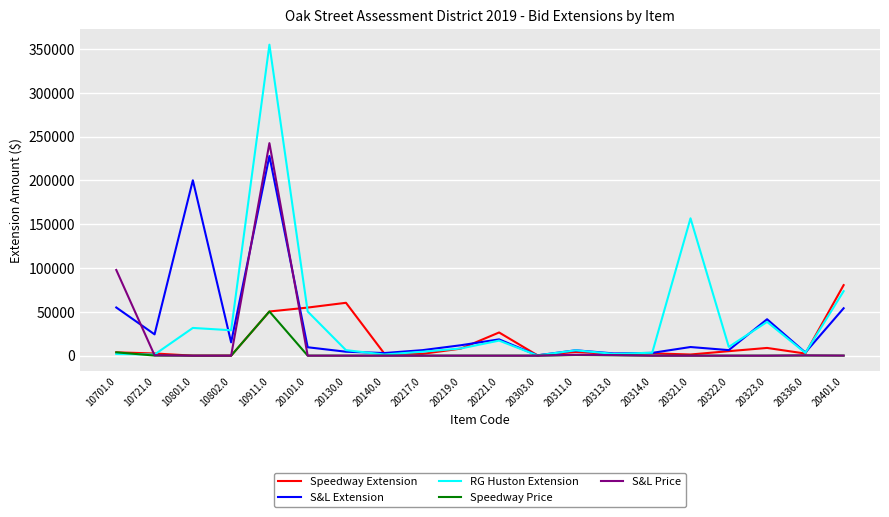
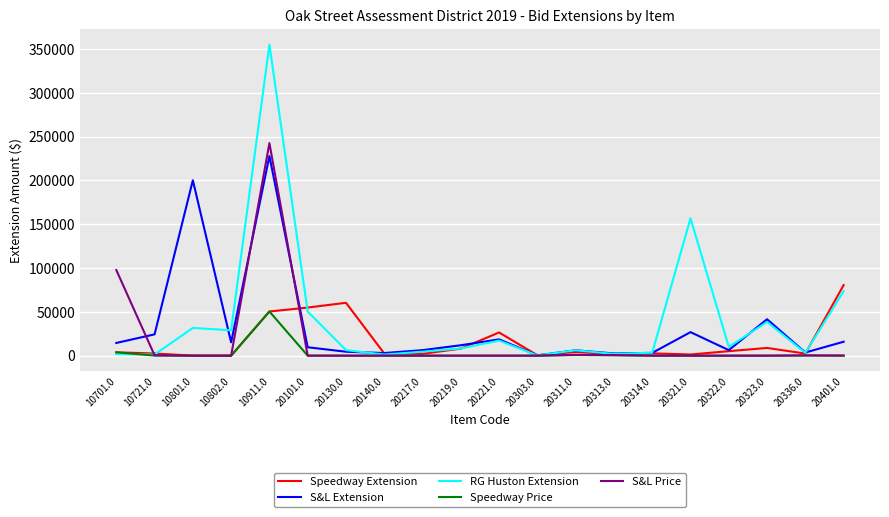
S&L Extension, 10701.0: 50000 -> 10000
S&L Extension, 20321.0: 10000 -> 30000
S&L Extension, 20401.0: 50000 -> 20000
